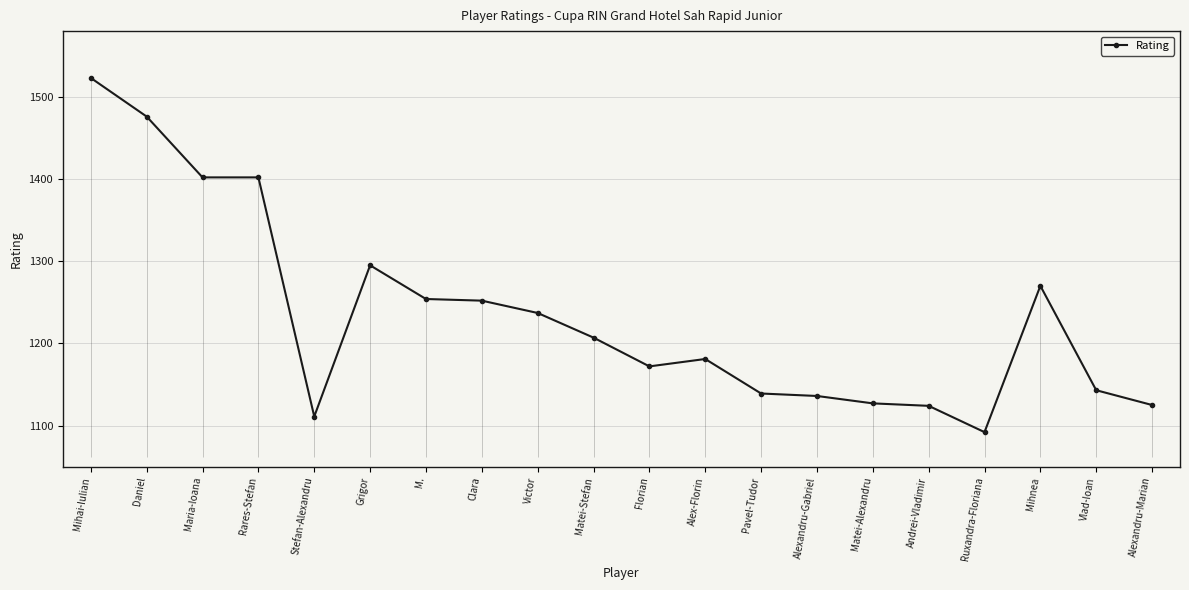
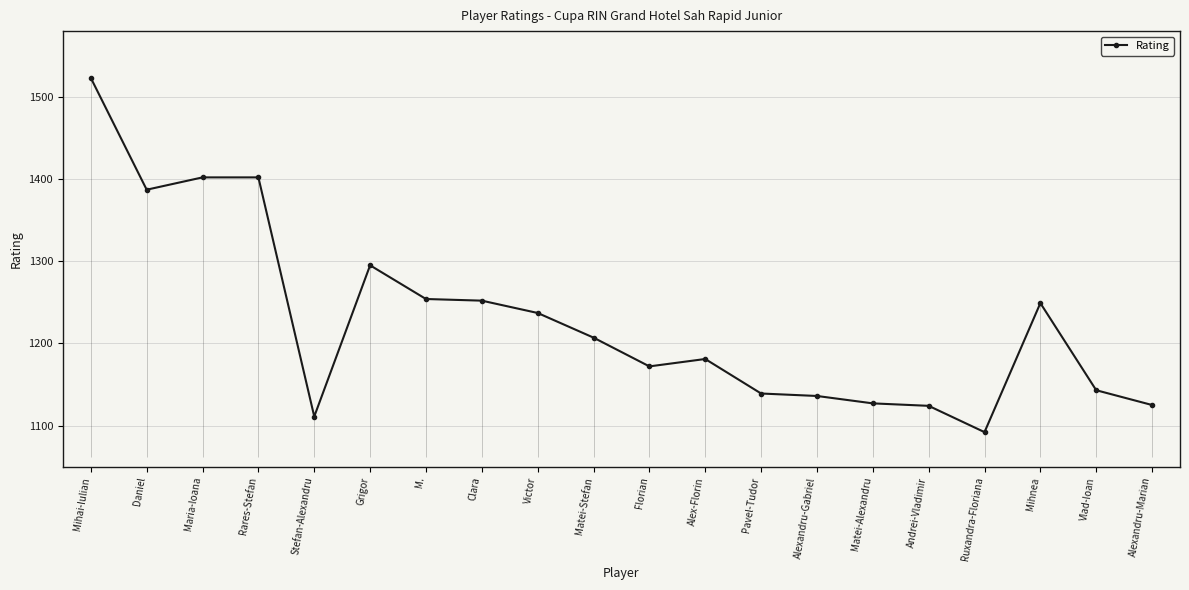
Daniel: 1480 -> 1390
Mihnea: 1270 -> 1250
